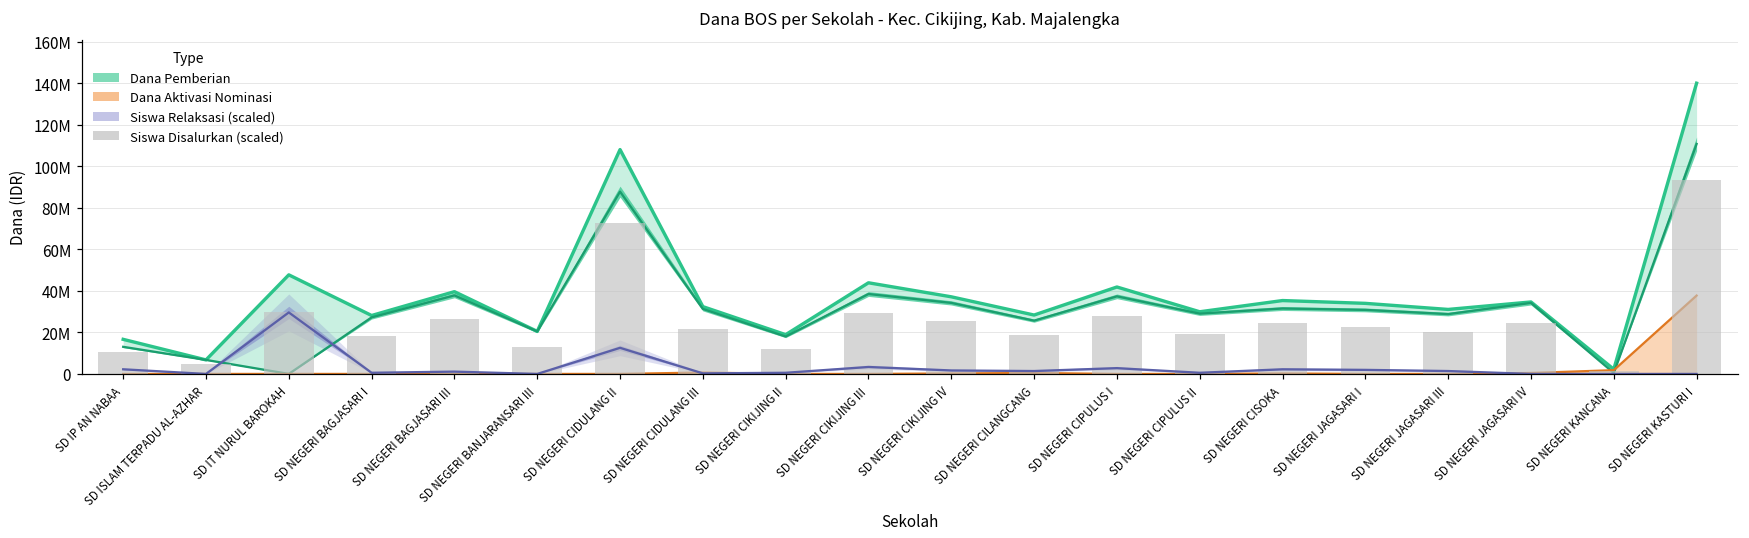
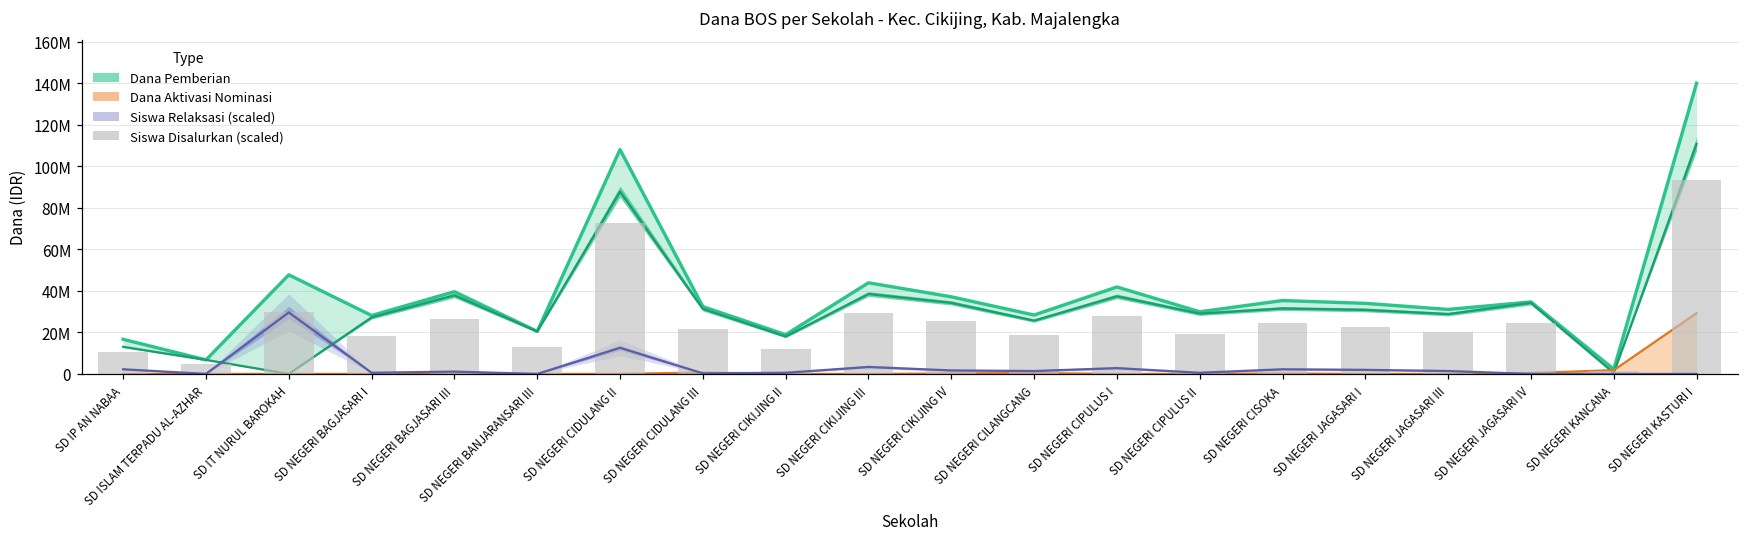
Dana Aktivasi Nominasi, SD NEGERI KASTURI I: 38000000 -> 29000000
